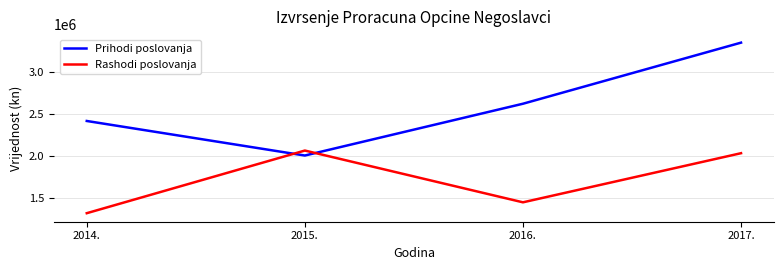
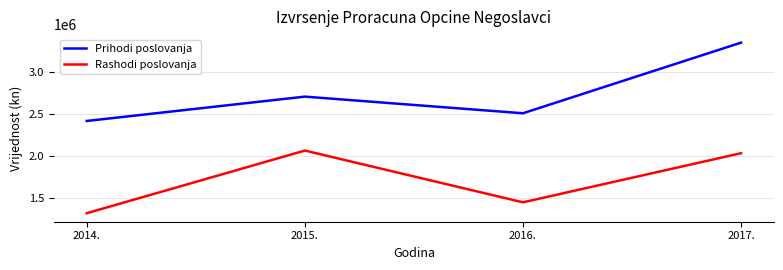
Prihodi poslovanja, 2015.: 2000000 -> 2700000
Prihodi poslovanja, 2016.: 2600000 -> 2500000
